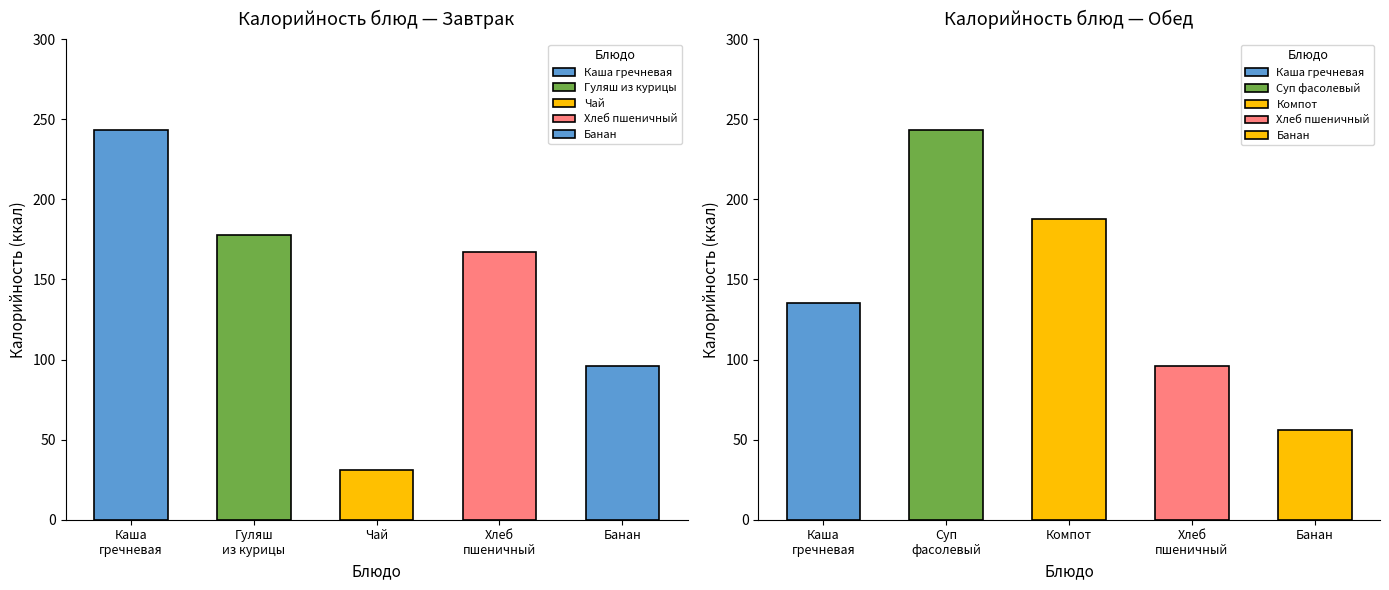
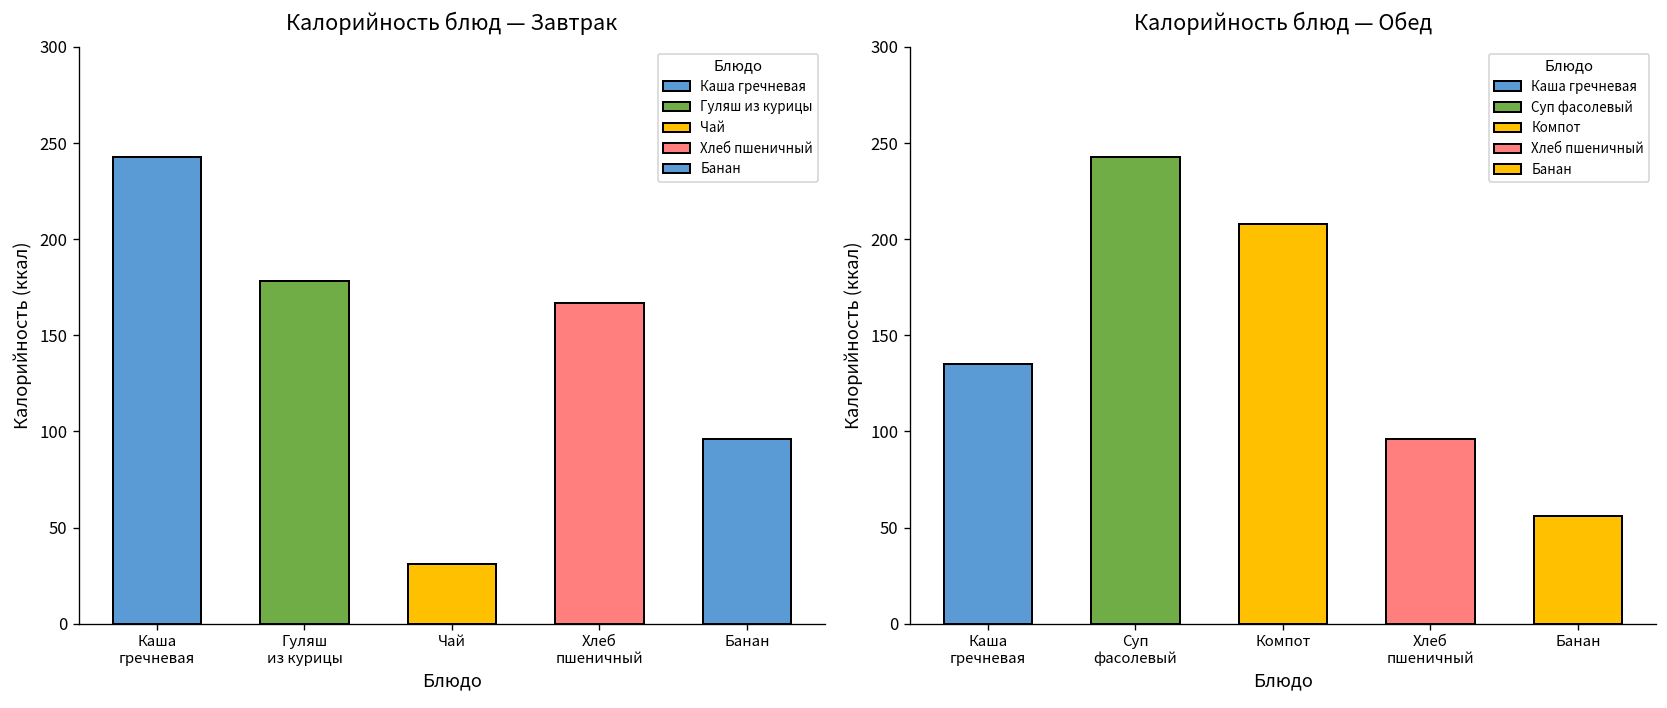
Калорийность блюд — Обед, Компот: 188 -> 208
